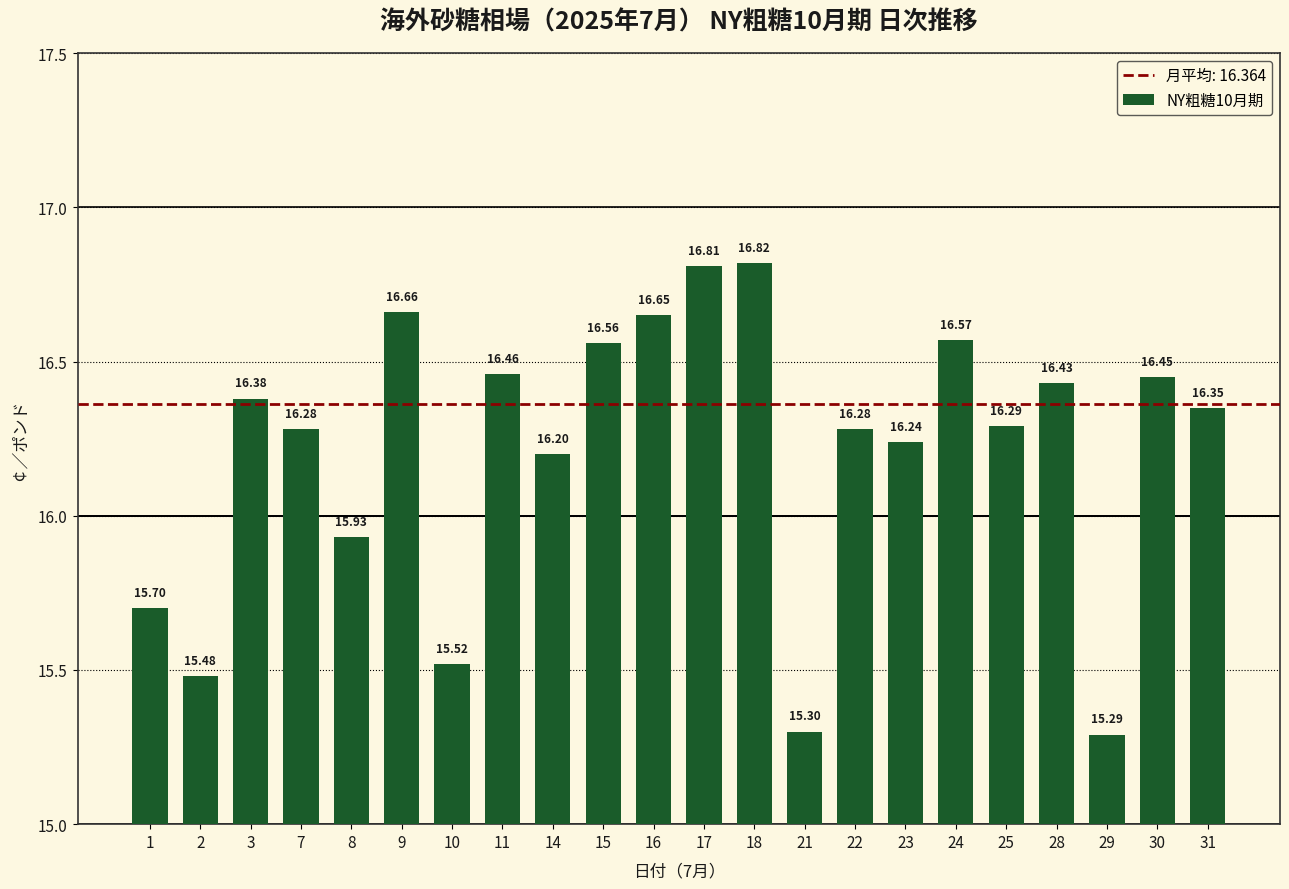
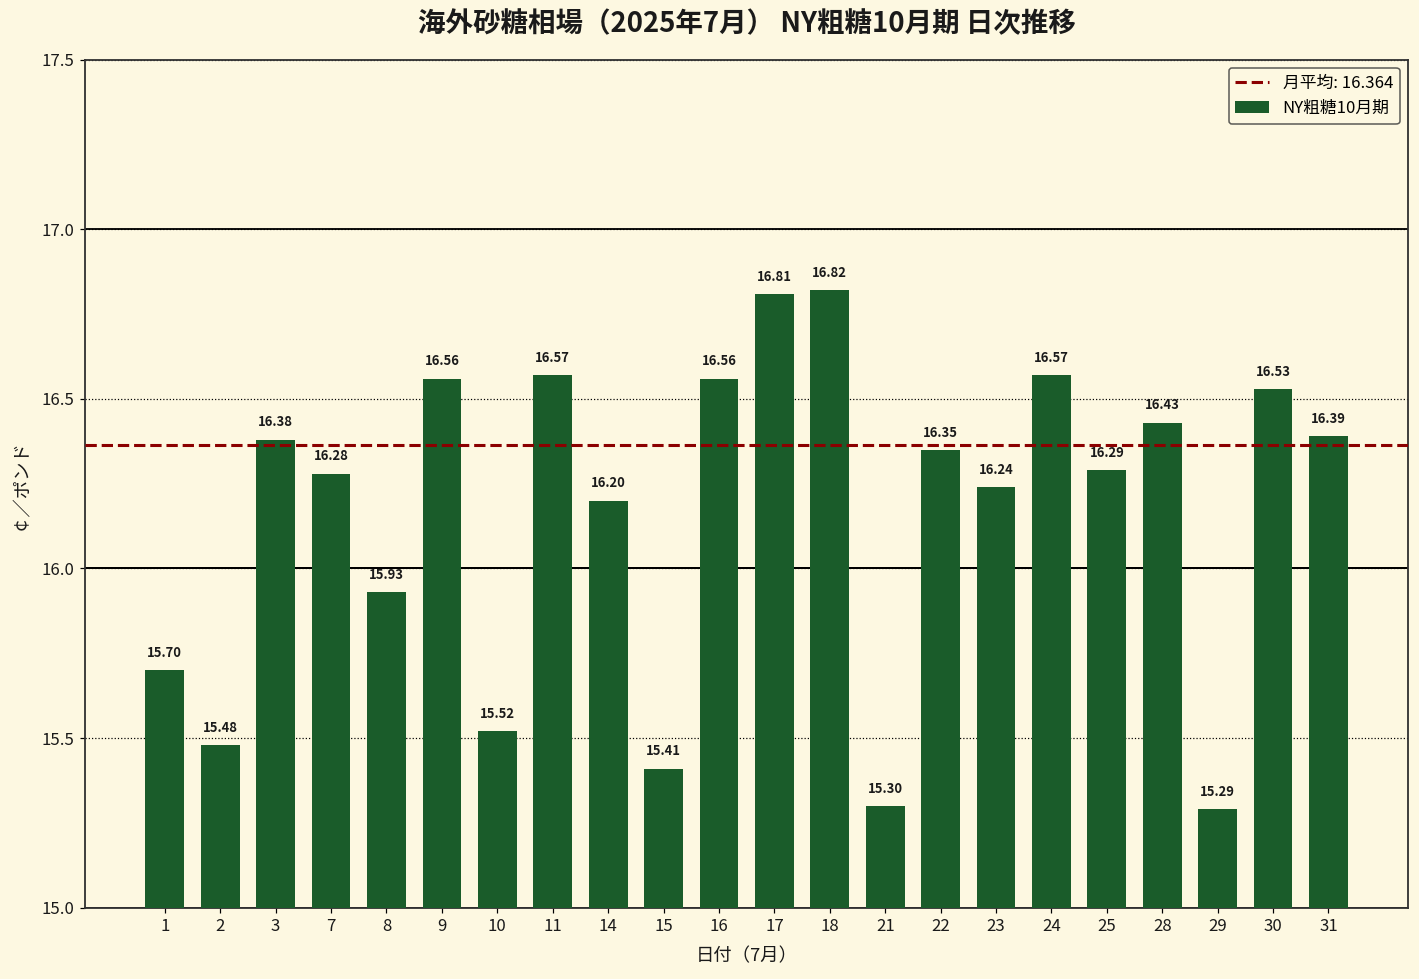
9: 16.66 -> 16.56
11: 16.46 -> 16.57
15: 16.56 -> 15.41
16: 16.65 -> 16.56
22: 16.28 -> 16.35
30: 16.45 -> 16.53
31: 16.35 -> 16.39
